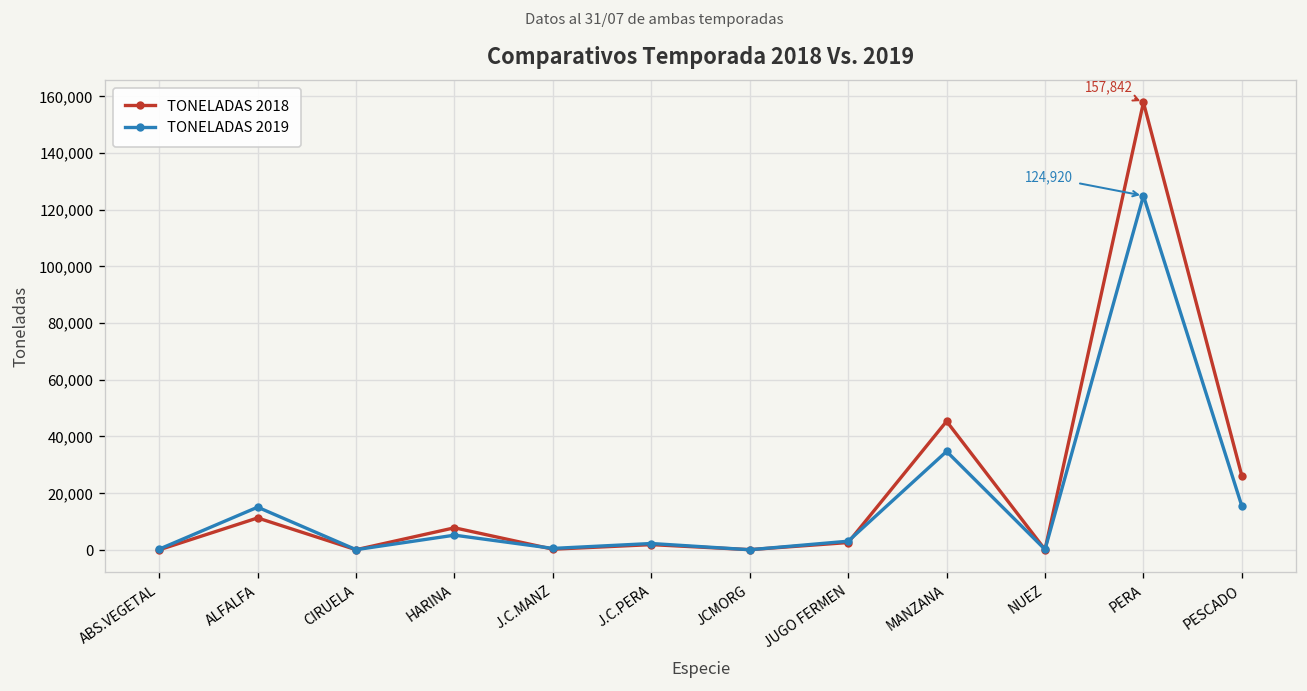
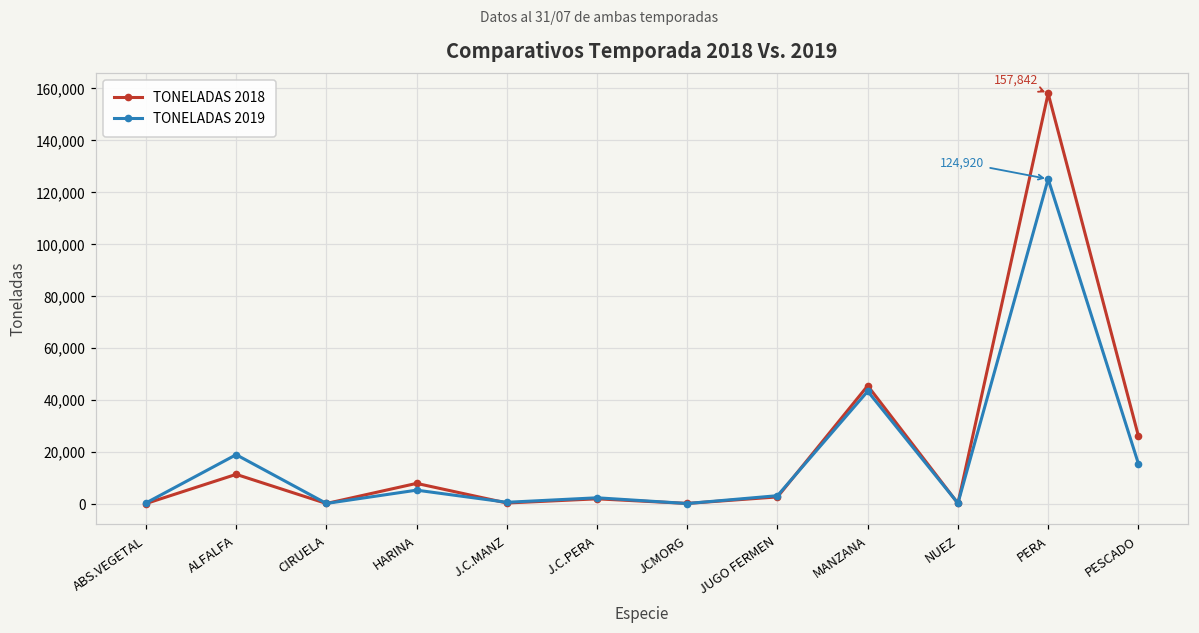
TONELADAS 2019, ALFALFA: 15,000 -> 19,000
TONELADAS 2019, MANZANA: 35,000 -> 43,000
